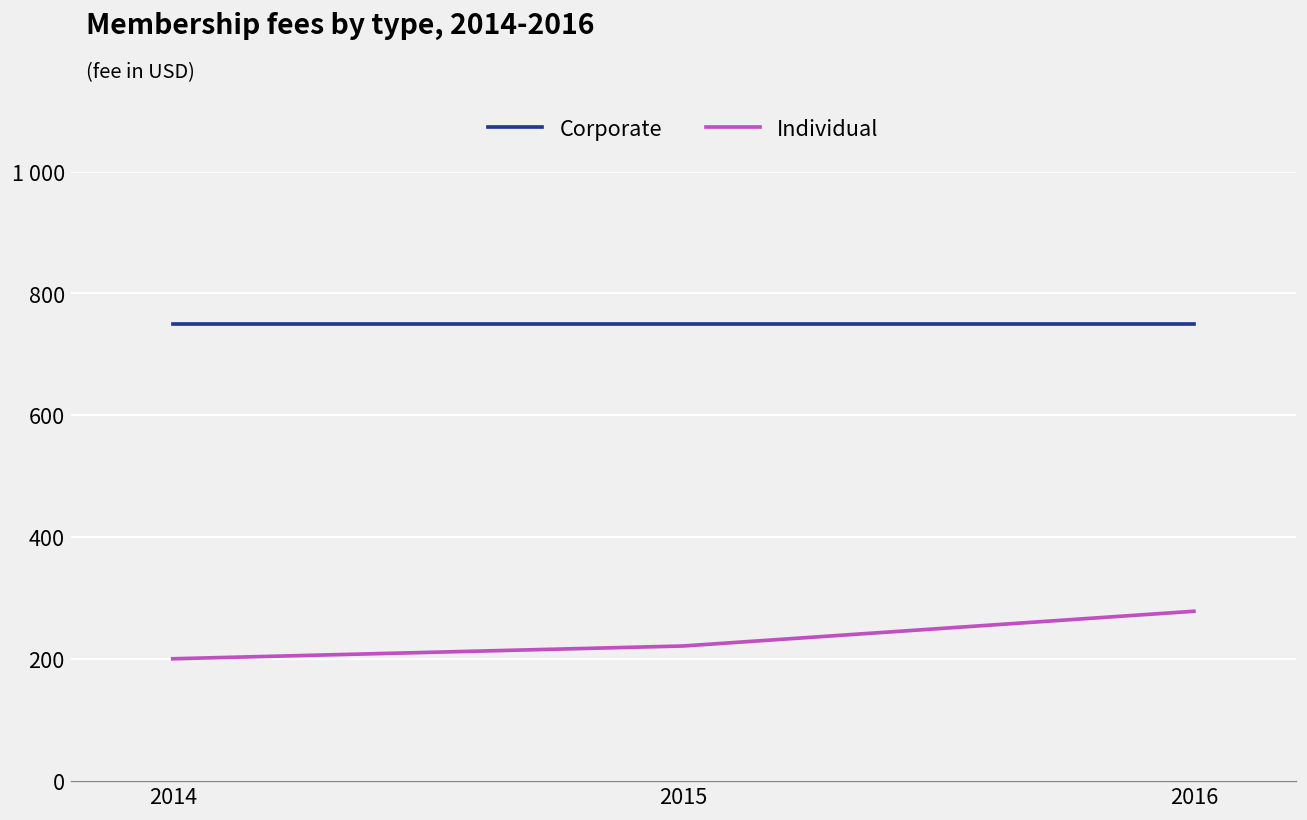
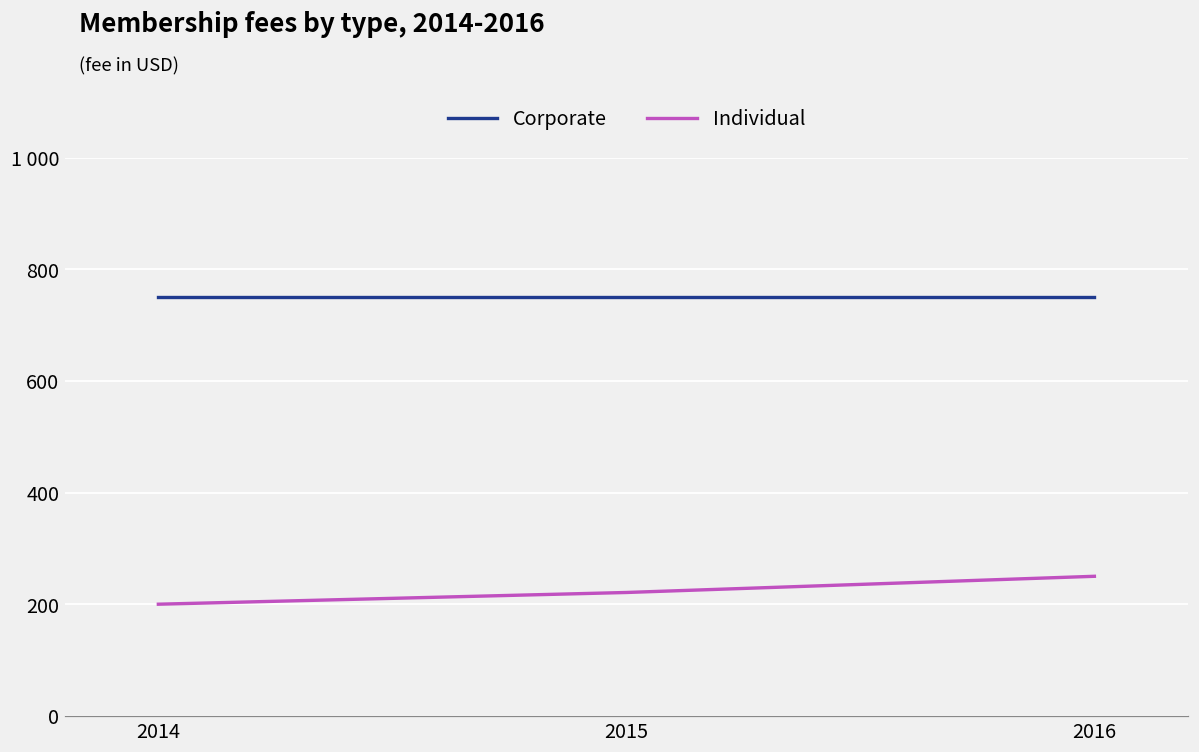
Individual, 2016: 280 -> 250
